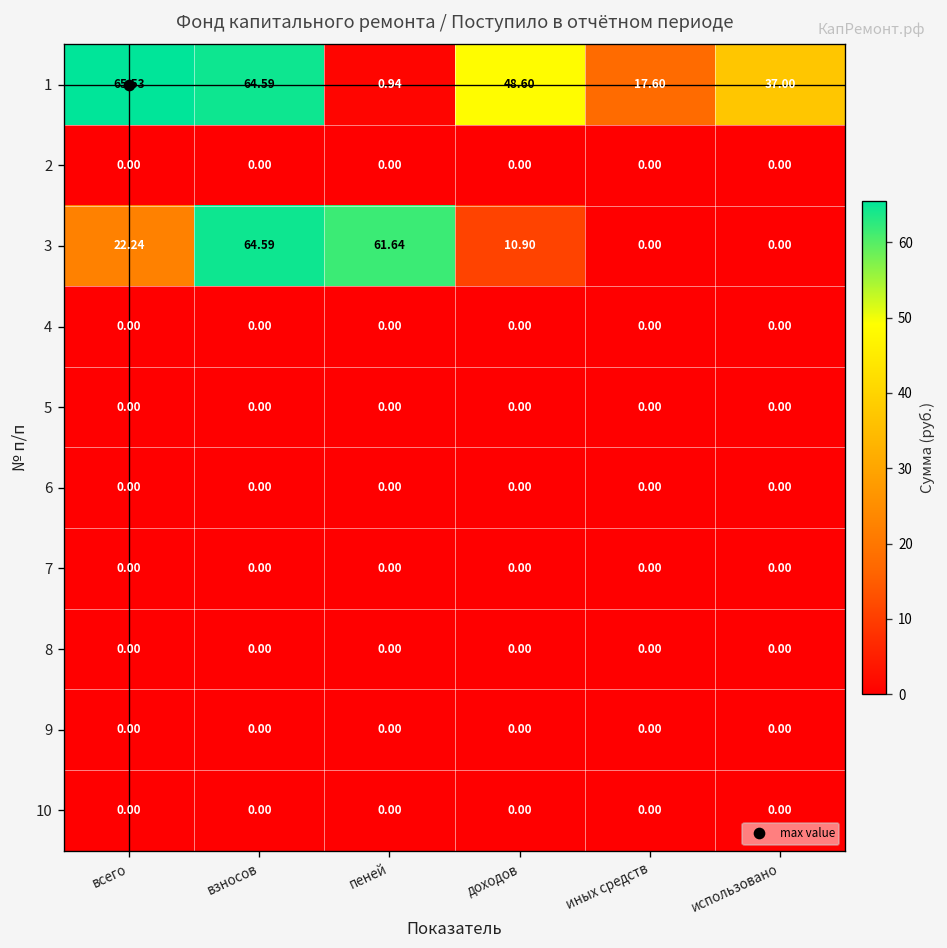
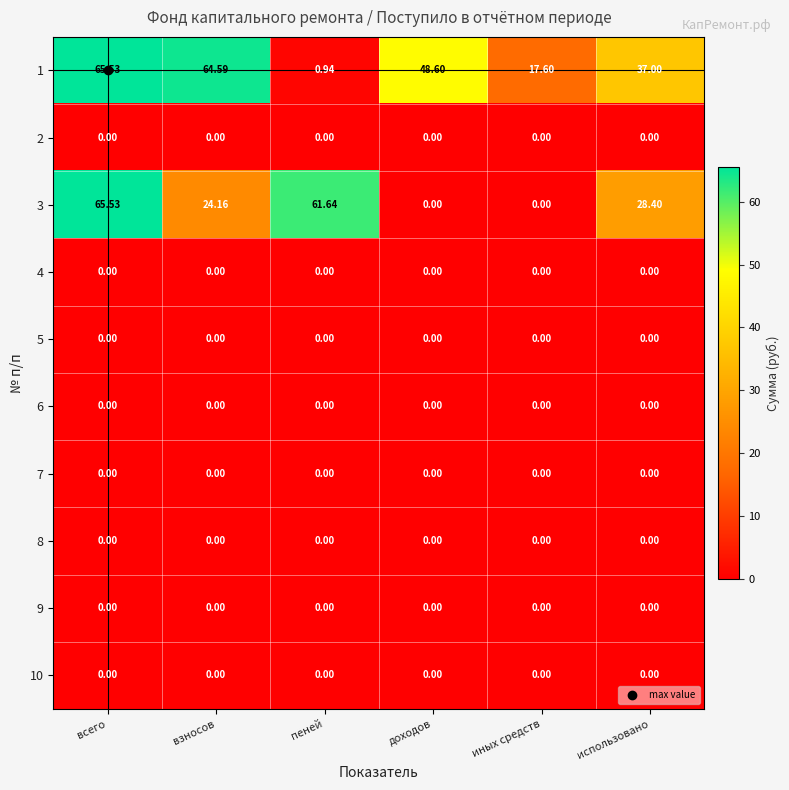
3, всего: 22.24 -> 65.53
3, взносов: 64.59 -> 24.16
3, доходов: 10.90 -> 0.00
3, использовано: 0.00 -> 28.40
